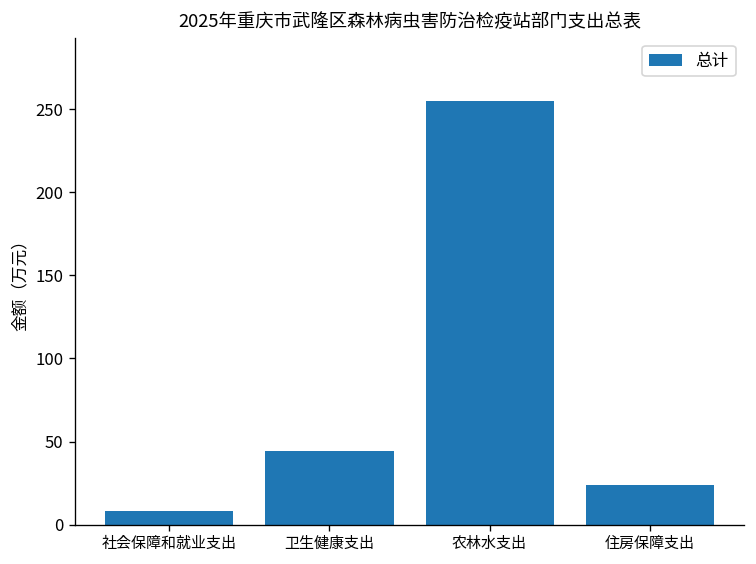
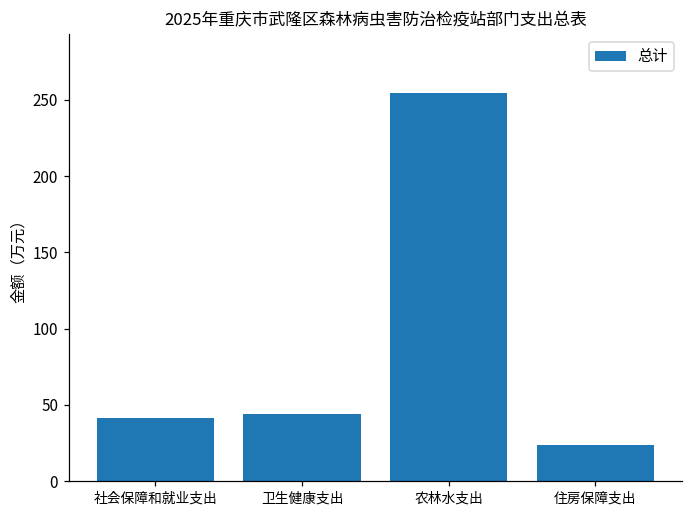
社会保障和就业支出: 8 -> 42
